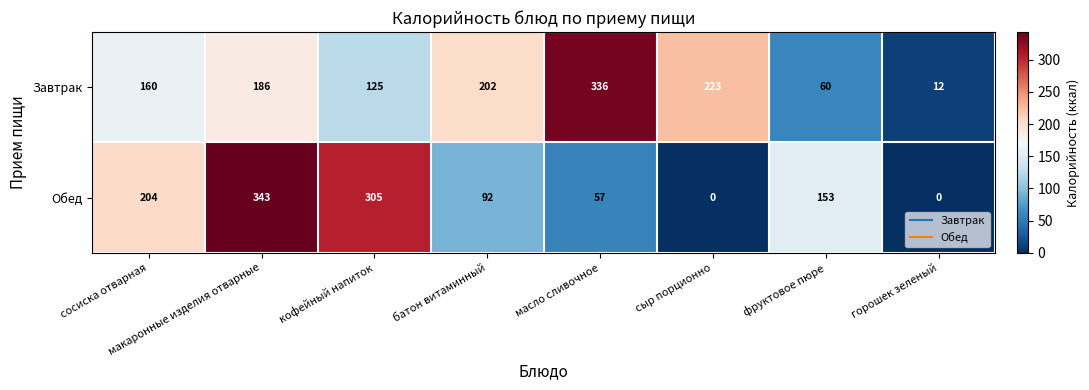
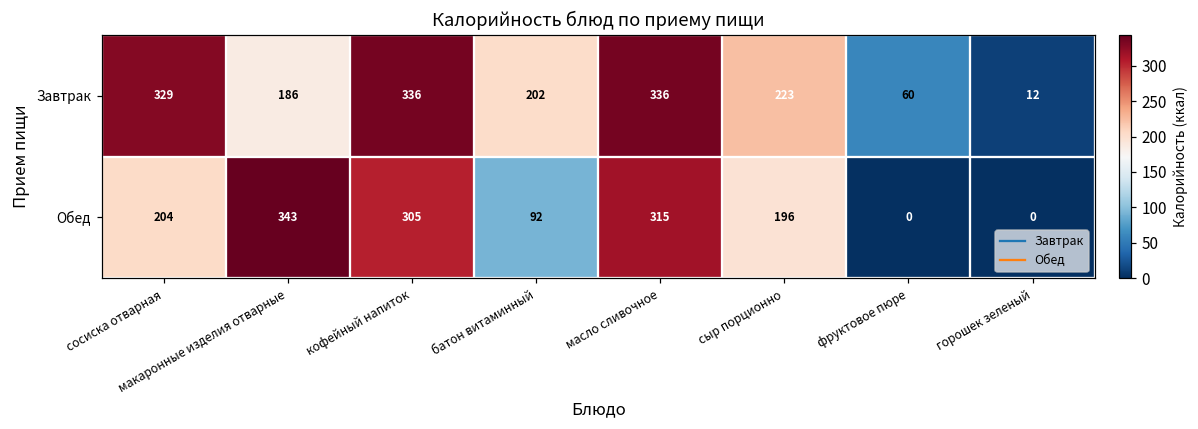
Завтрак, сосиска отварная: 160 -> 329
Завтрак, кофейный напиток: 125 -> 336
Обед, масло сливочное: 57 -> 315
Обед, сыр порционно: 0 -> 196
Обед, фруктовое пюре: 153 -> 0
